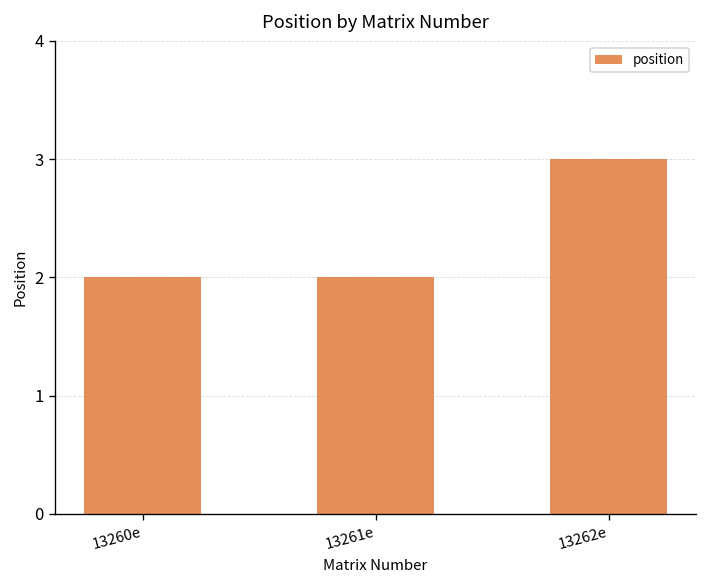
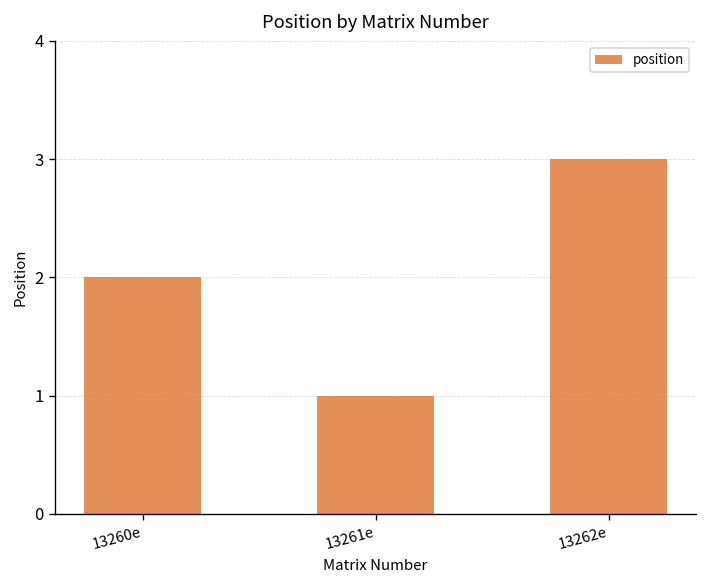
13261e: 2 -> 1
